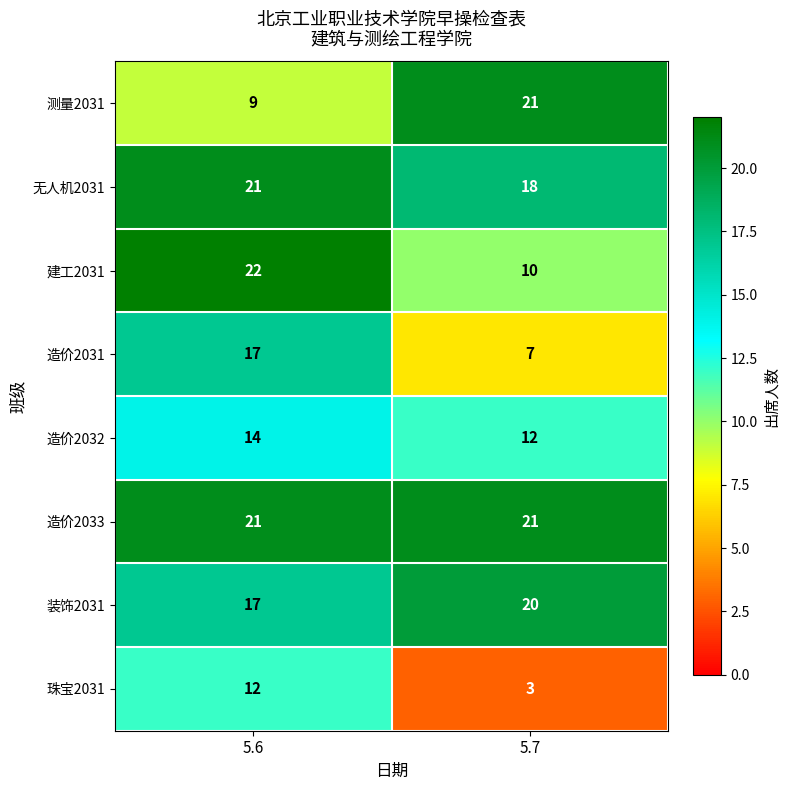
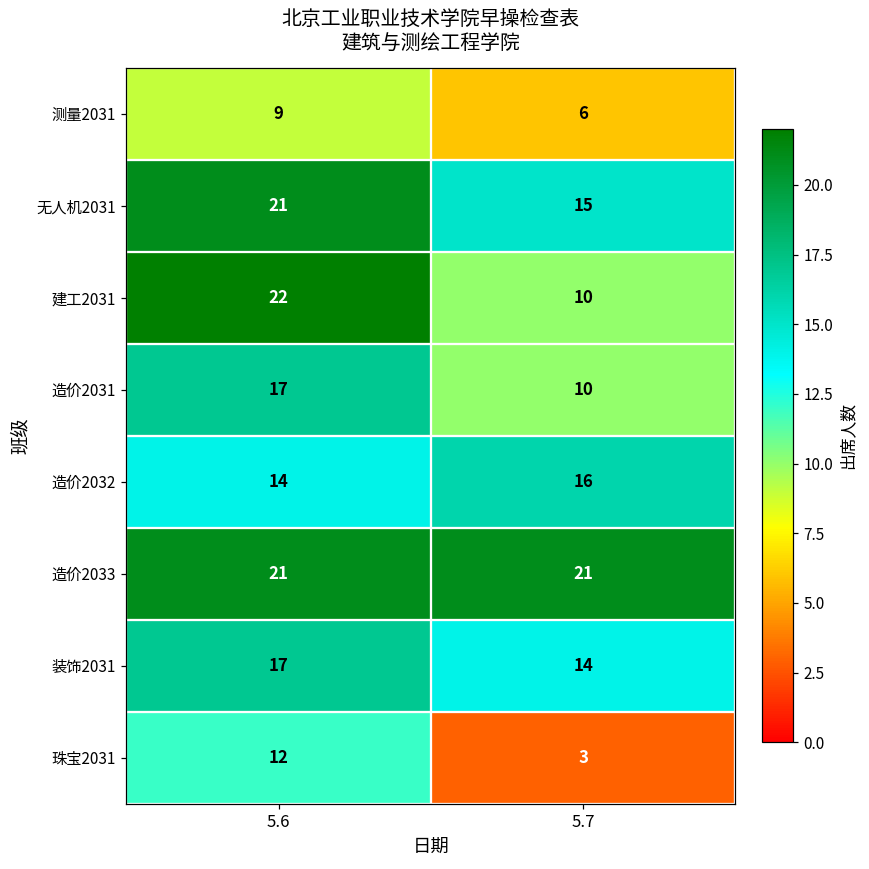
测量2031, 5.7: 21 -> 6
无人机2031, 5.7: 18 -> 15
造价2031, 5.7: 7 -> 10
造价2032, 5.7: 12 -> 16
装饰2031, 5.7: 20 -> 14
